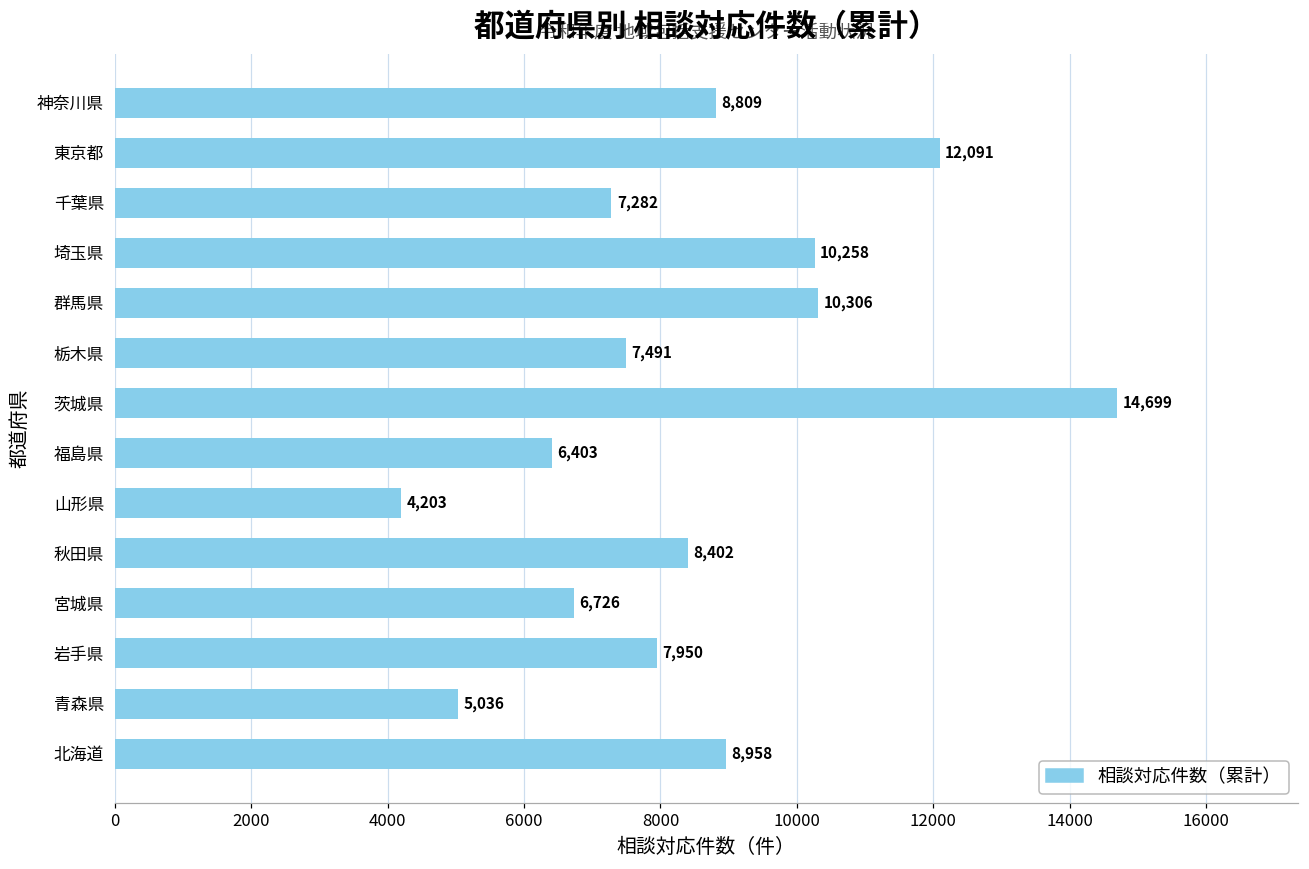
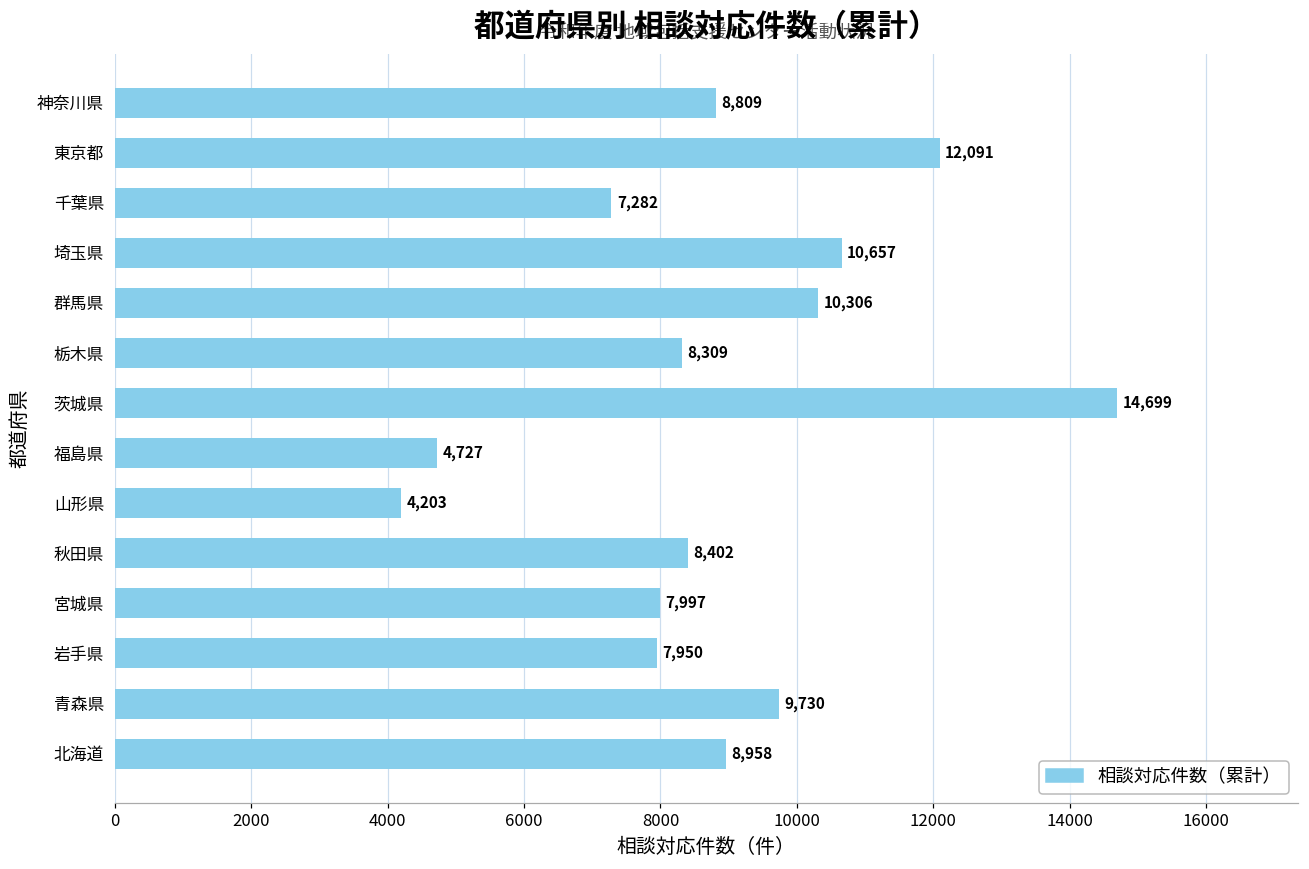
埼玉県: 10,258 -> 10,657
栃木県: 7,491 -> 8,309
福島県: 6,403 -> 4,727
宮城県: 6,726 -> 7,997
青森県: 5,036 -> 9,730
